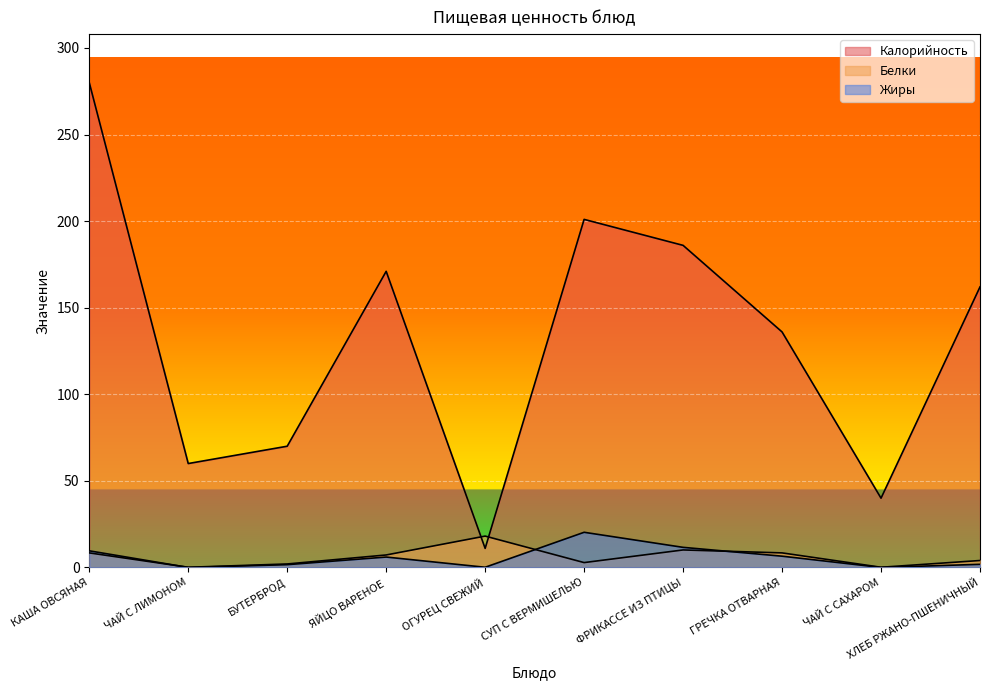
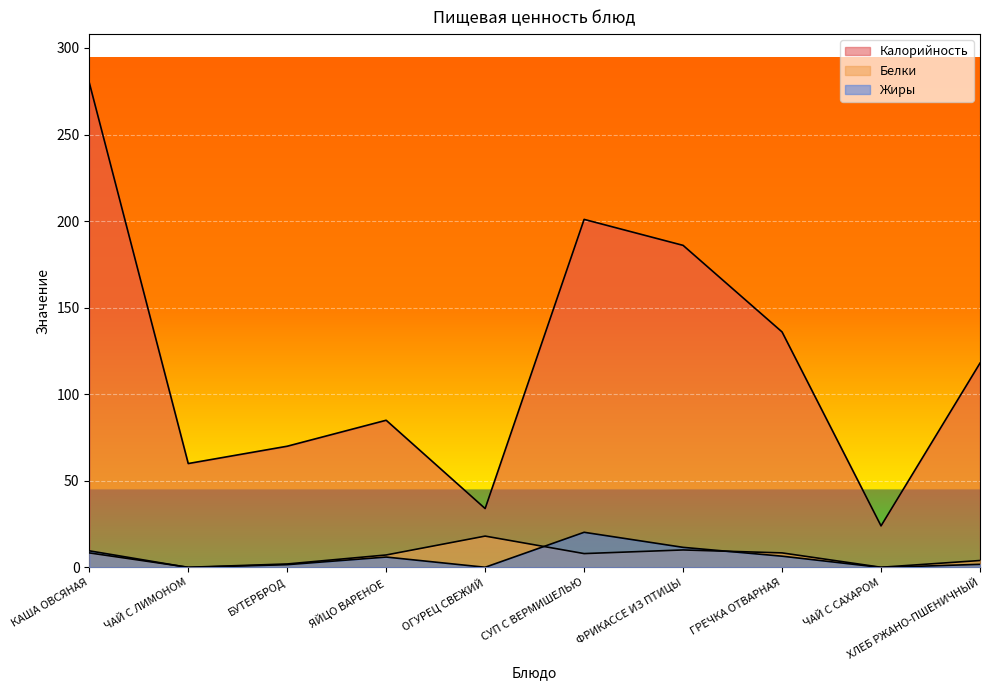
Калорийность, ЯЙЦО ВАРЕНОЕ: 171 -> 85
Калорийность, ОГУРЕЦ СВЕЖИЙ: 11 -> 34
Белки, СУП С ВЕРМИШЕЛЬЮ: 3 -> 8
Калорийность, ЧАЙ С САХАРОМ: 40 -> 24
Калорийность, ХЛЕБ РЖАНО-ПШЕНИЧНЫЙ: 162 -> 118
